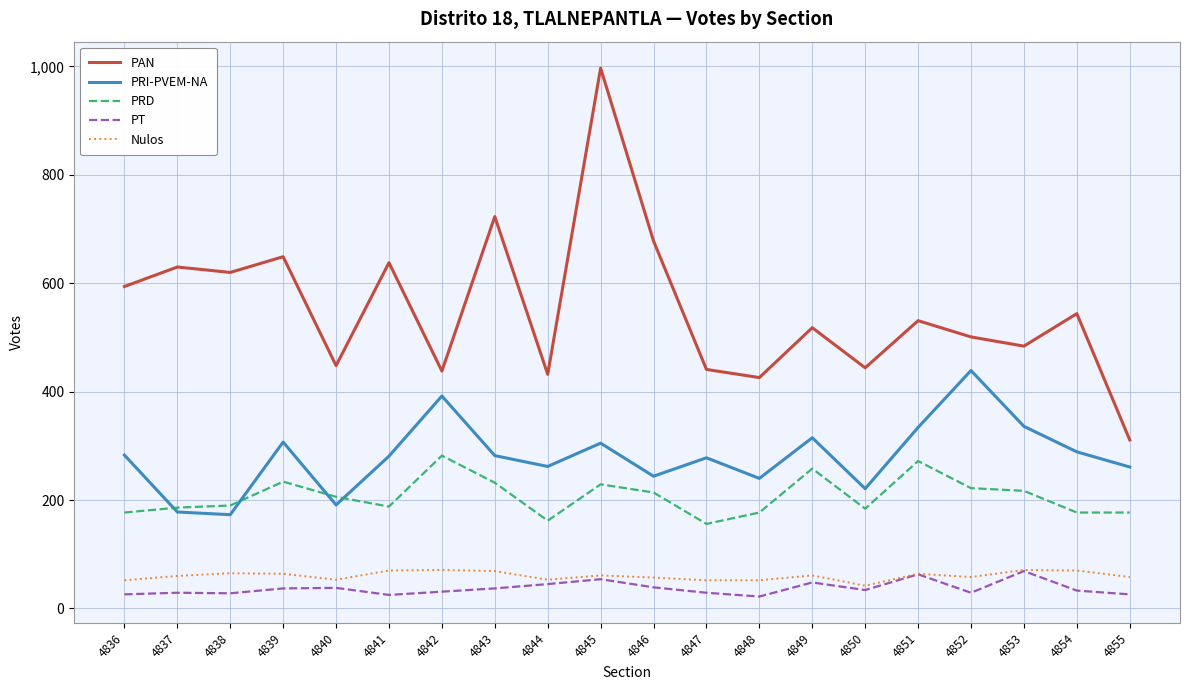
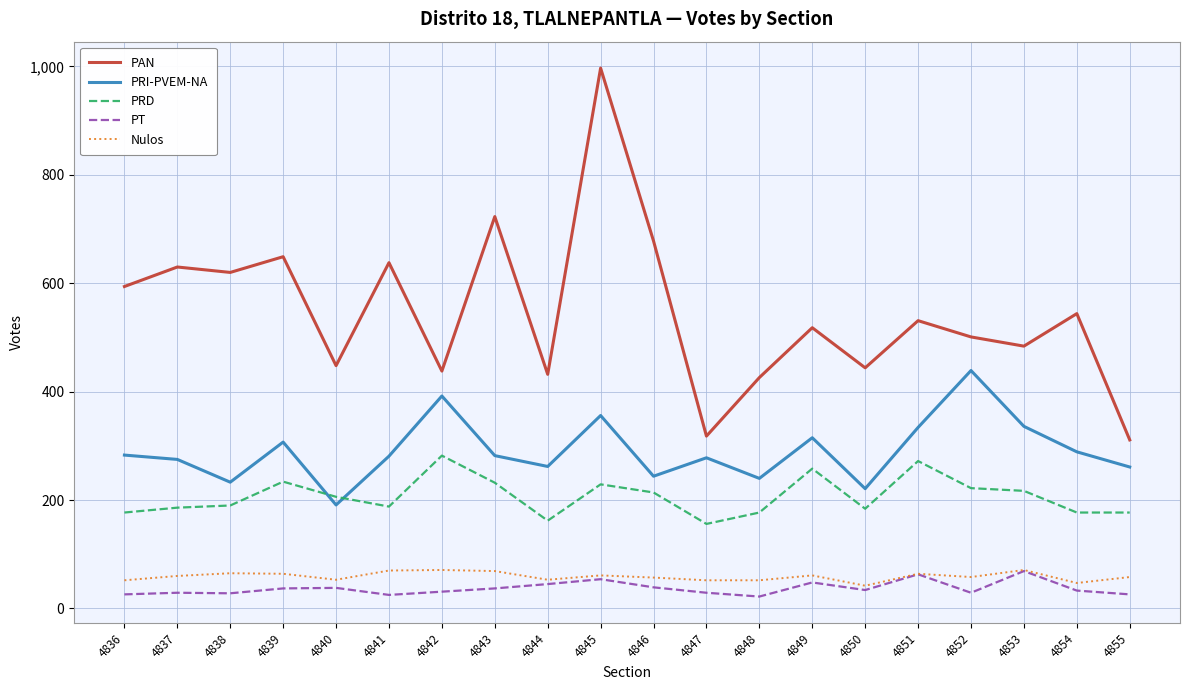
PRI-PVEM-NA, 4837: 180 -> 280
PRI-PVEM-NA, 4838: 170 -> 230
PRI-PVEM-NA, 4845: 310 -> 360
PAN, 4847: 440 -> 320
Nulos, 4854: 70 -> 50
